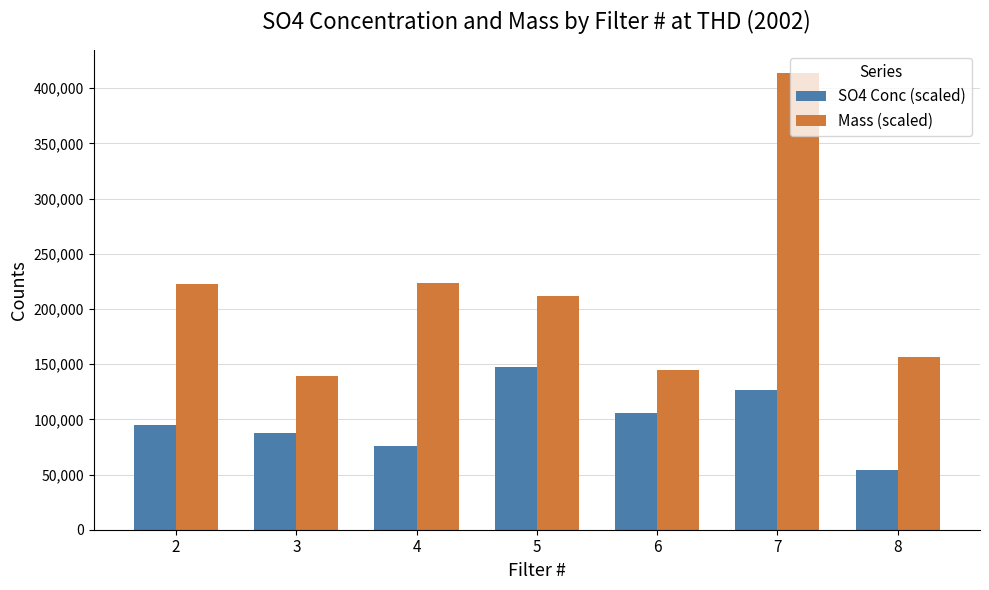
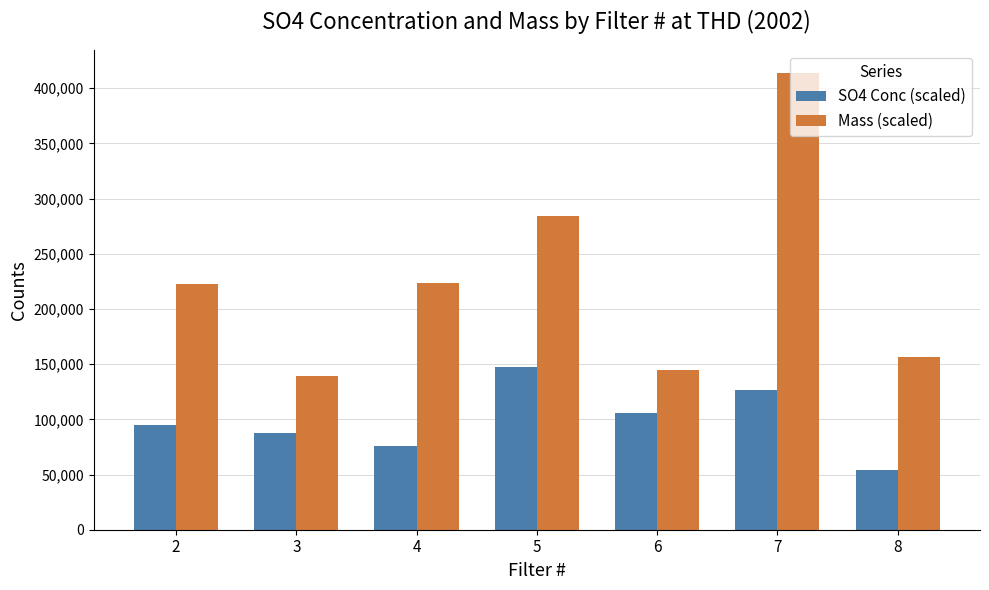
Mass (scaled), 5: 212,000 -> 284,000
